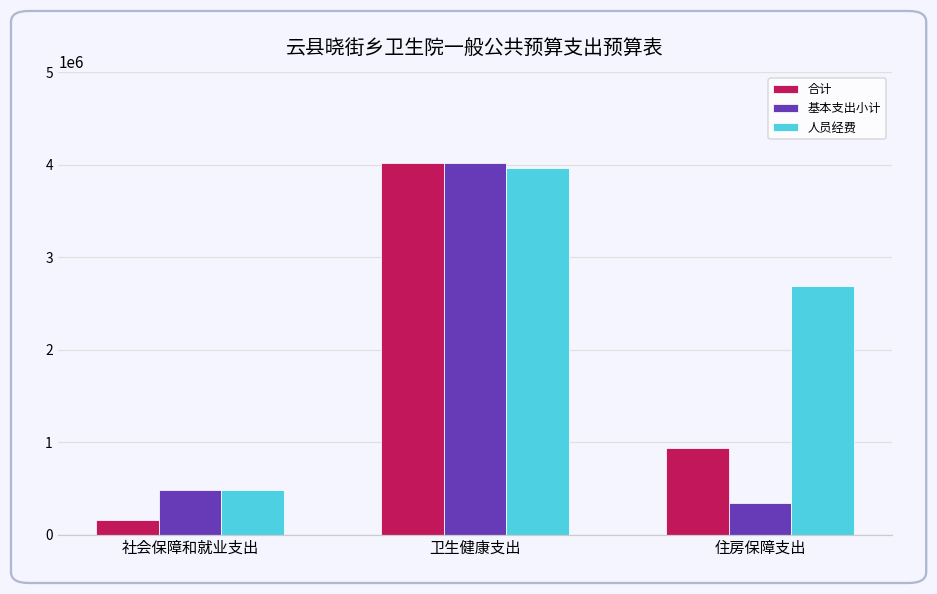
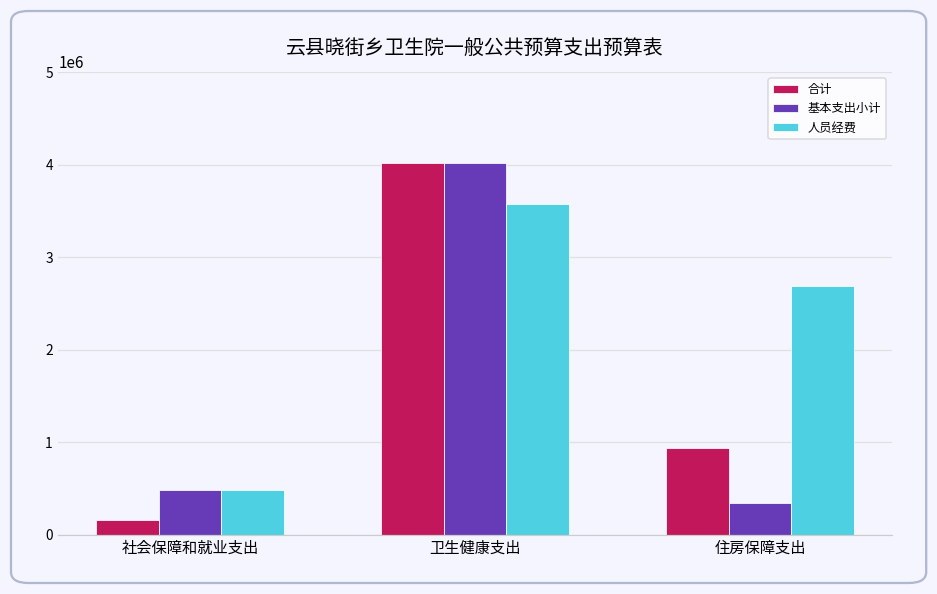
人员经费, 卫生健康支出: 4000000 -> 3600000
